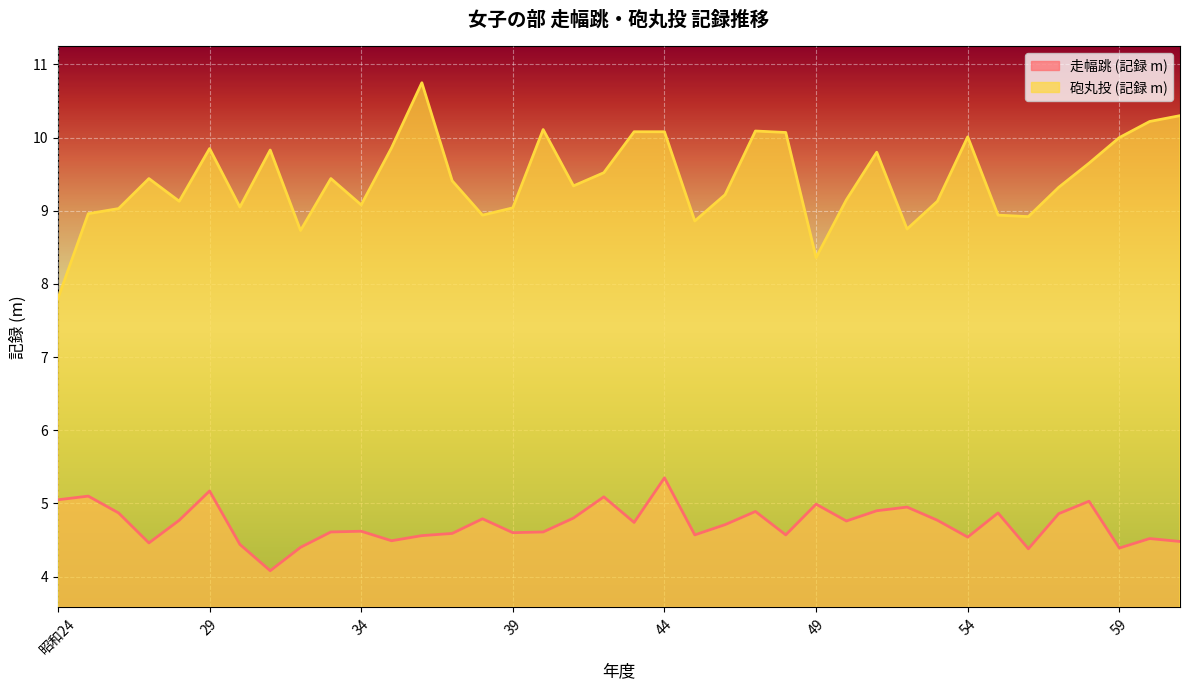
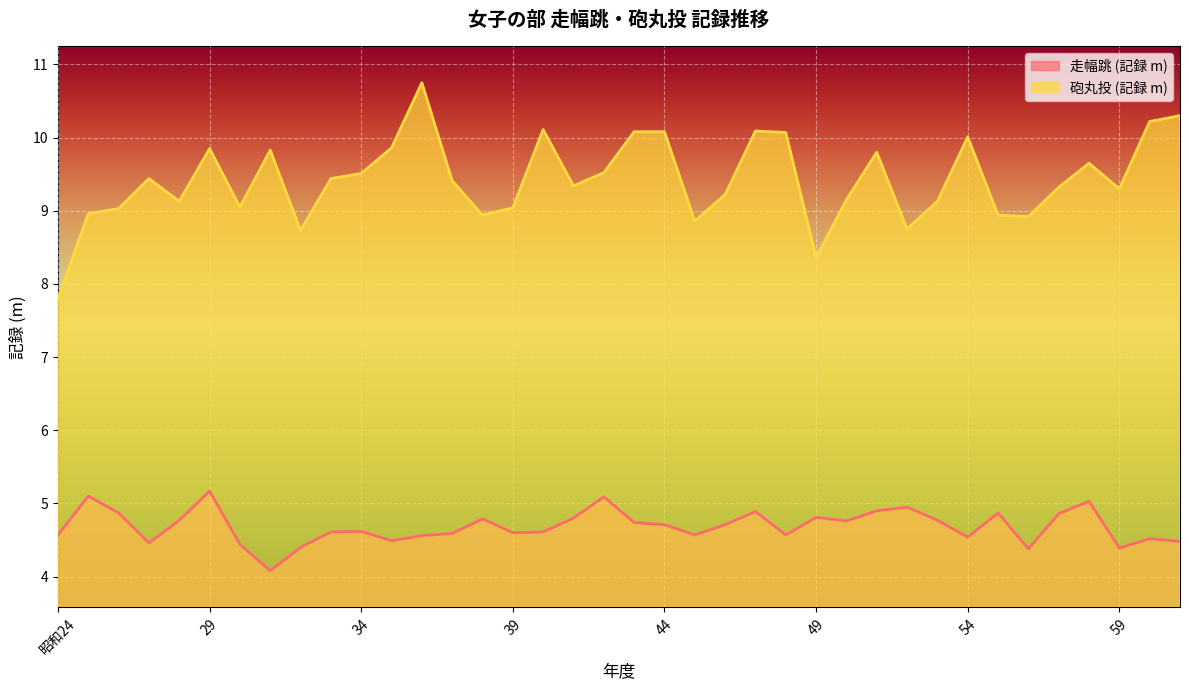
走幅跳 (記録 m), 昭和24: 5.1 -> 4.6
砲丸投 (記録 m), 34: 9.1 -> 9.5
走幅跳 (記録 m), 44: 5.4 -> 4.7
走幅跳 (記録 m), 49: 5.0 -> 4.8
砲丸投 (記録 m), 59: 10.0 -> 9.3
